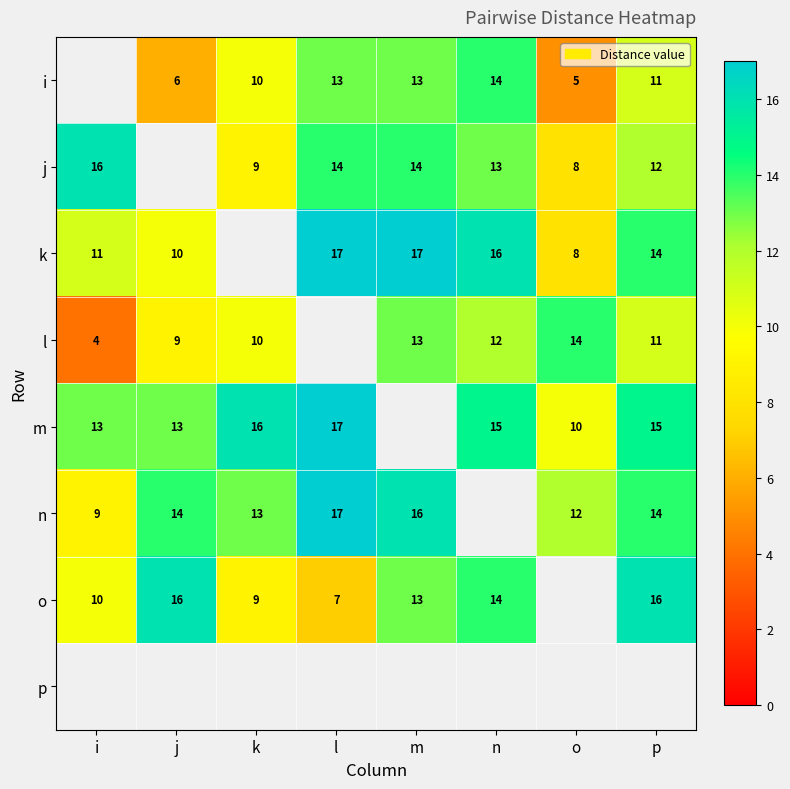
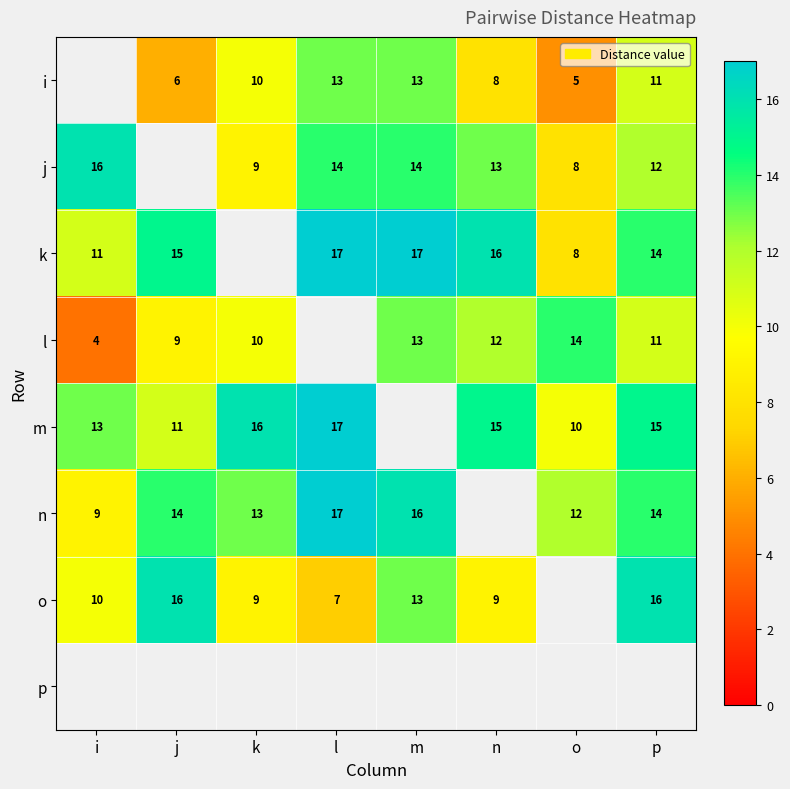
i, n: 14 -> 8
k, j: 10 -> 15
m, j: 13 -> 11
o, n: 14 -> 9
